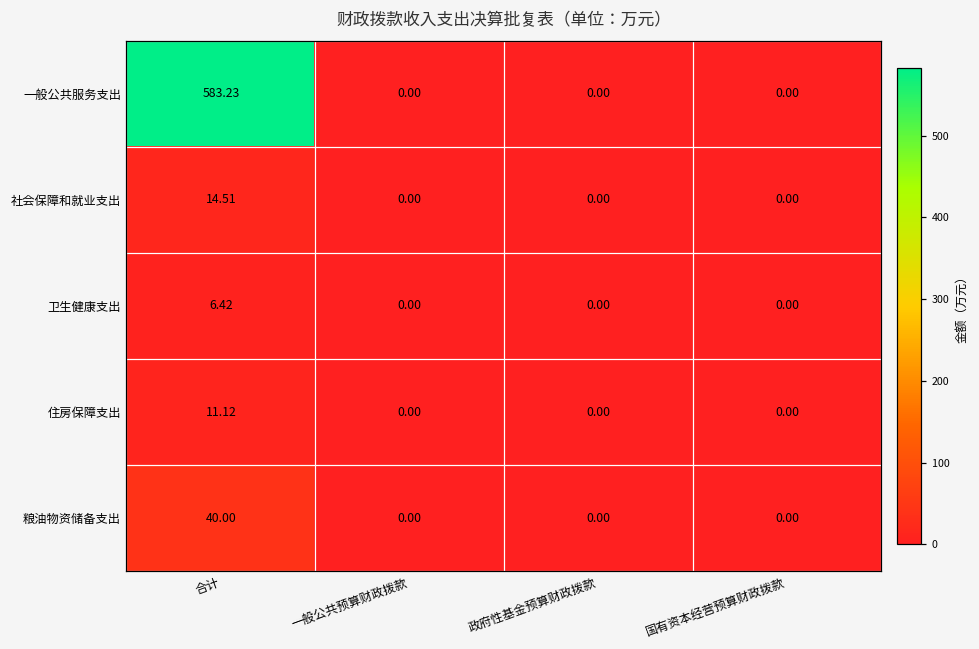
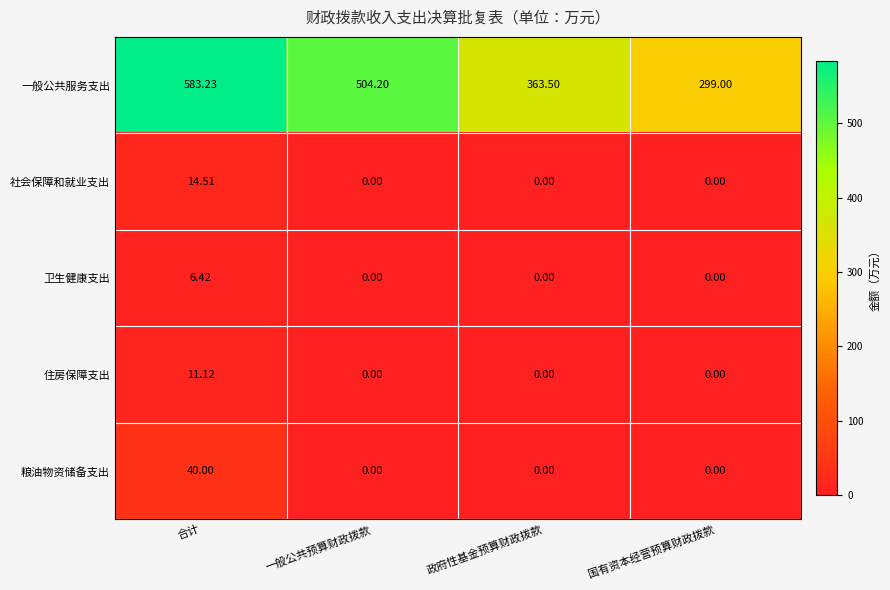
一般公共服务支出, 一般公共预算财政拨款: 0.00 -> 504.20
一般公共服务支出, 政府性基金预算财政拨款: 0.00 -> 363.50
一般公共服务支出, 国有资本经营预算财政拨款: 0.00 -> 299.00
